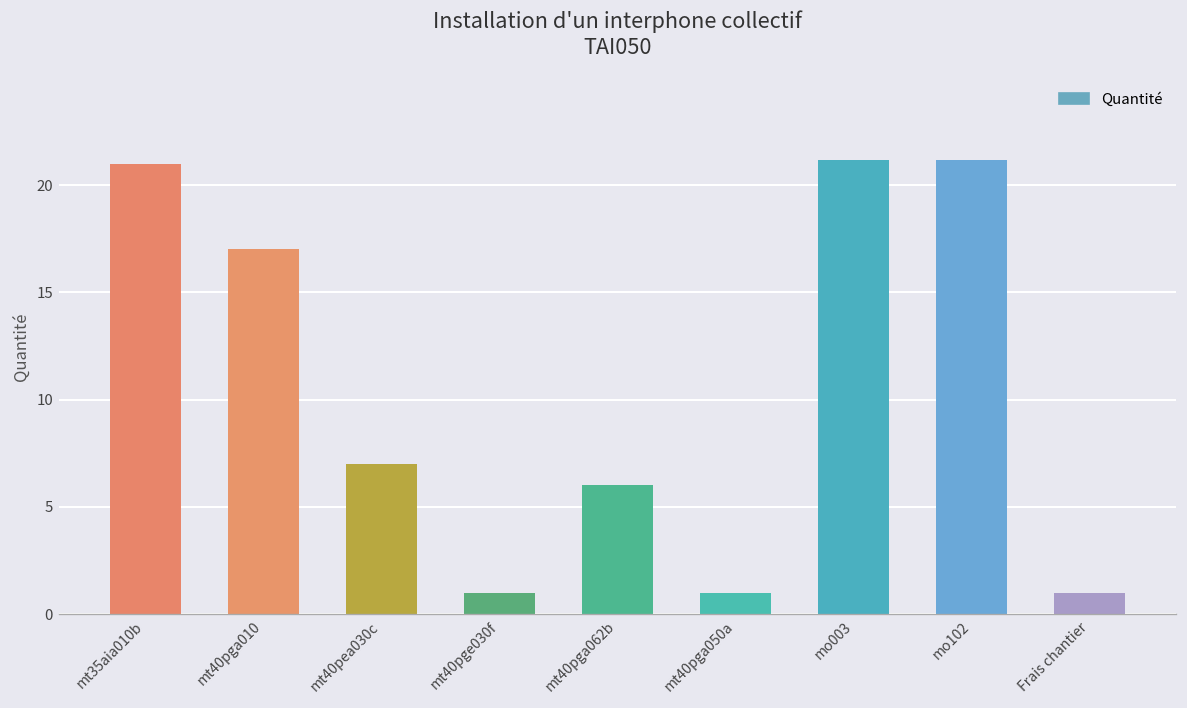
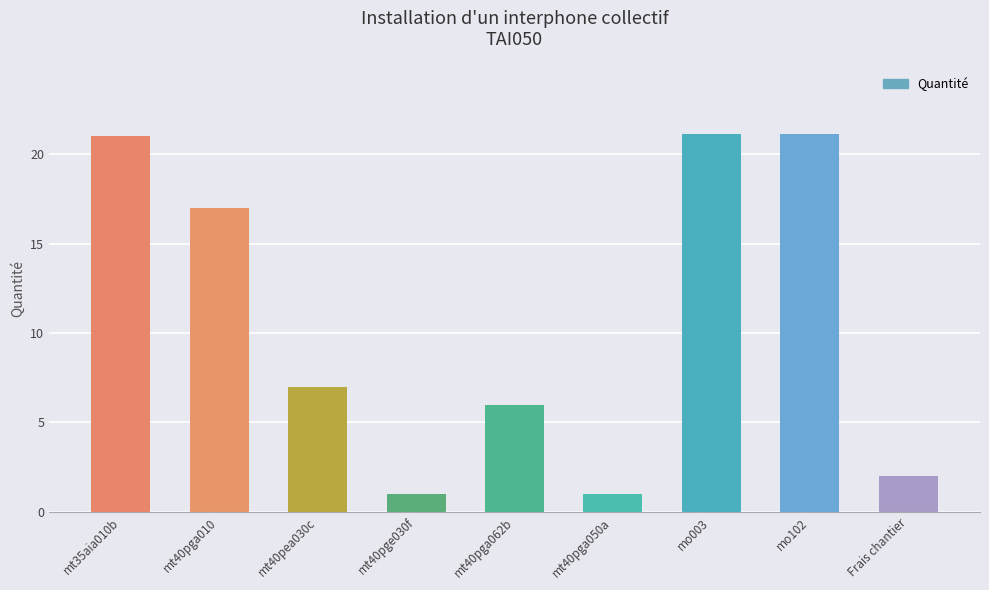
Frais chantier: 1 -> 2
